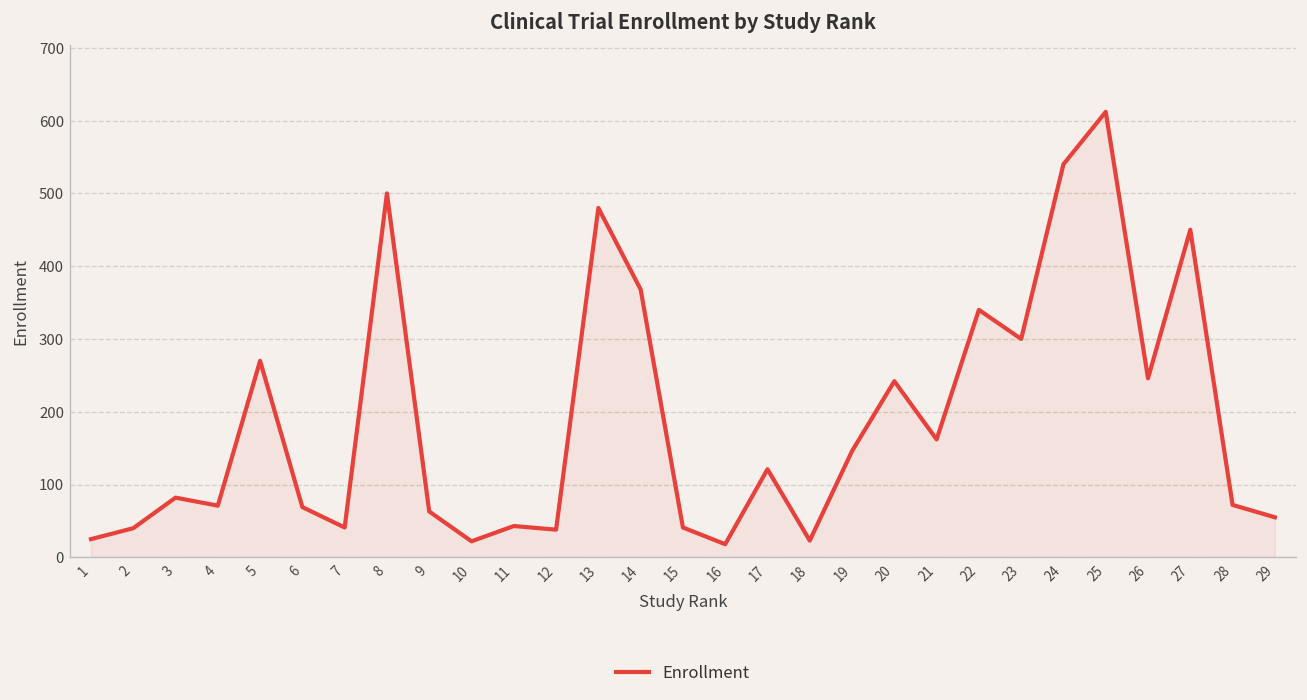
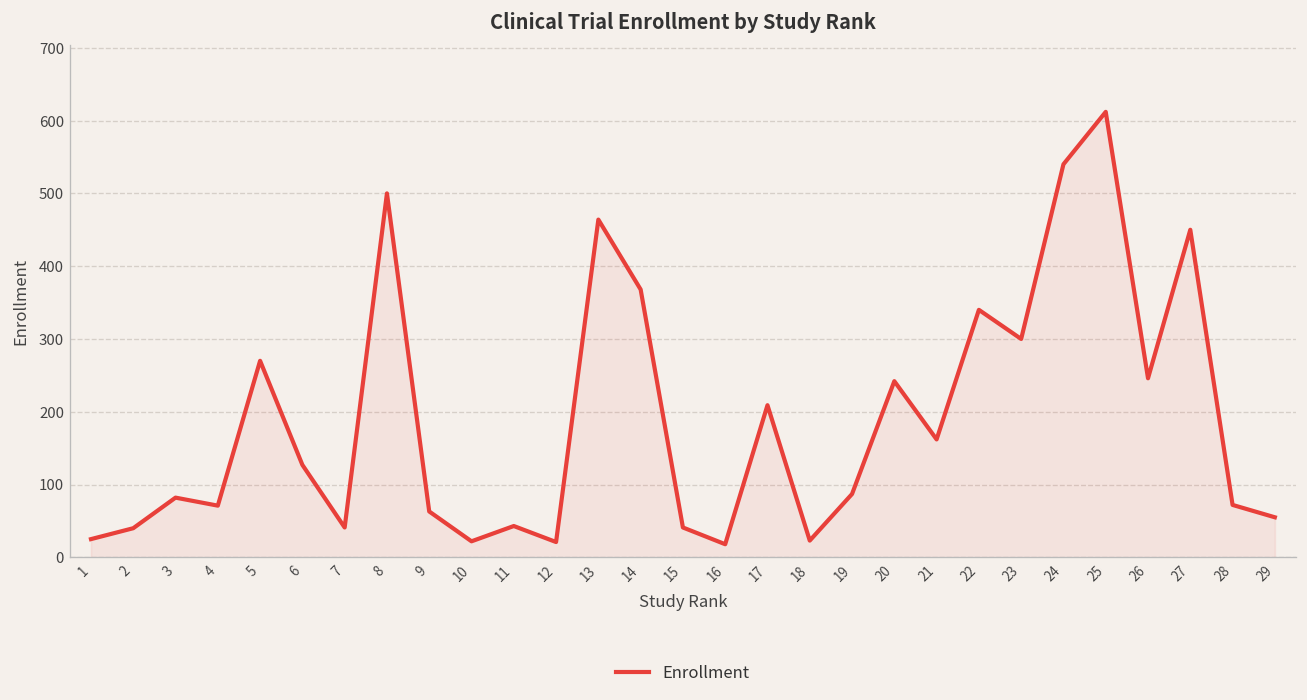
6: 70 -> 130
12: 40 -> 20
13: 480 -> 460
17: 120 -> 210
19: 150 -> 90
